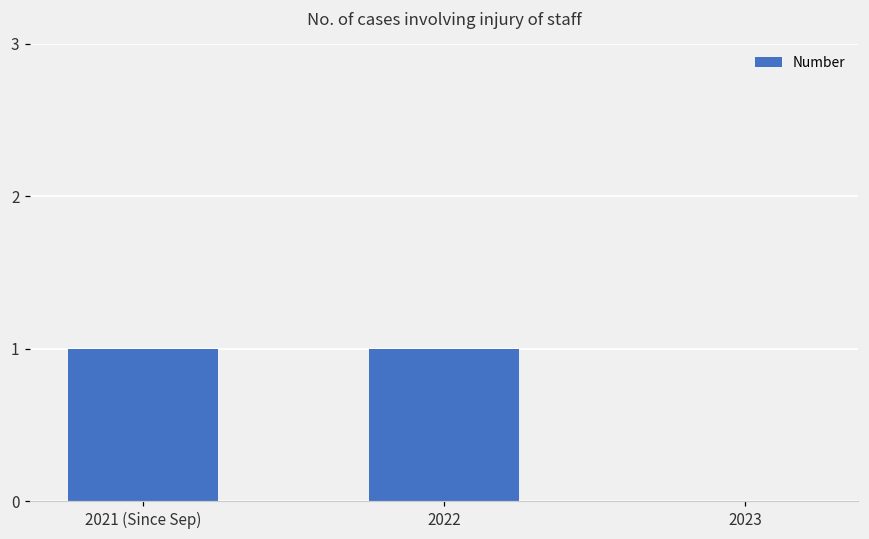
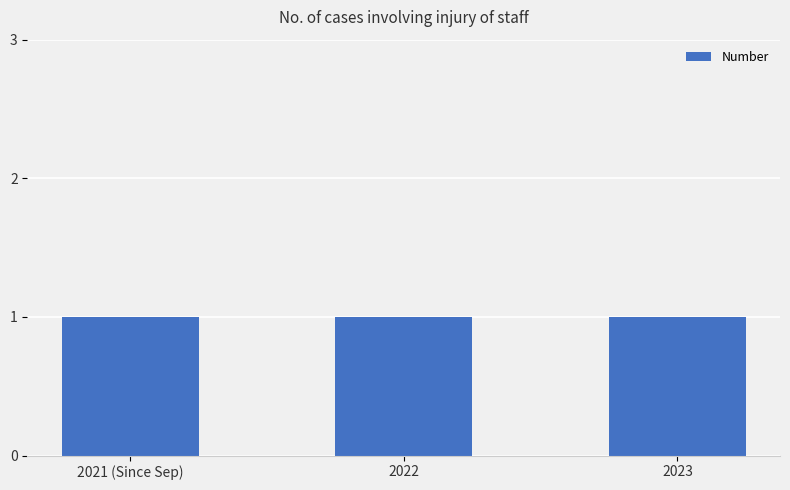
2023: 0 -> 1
